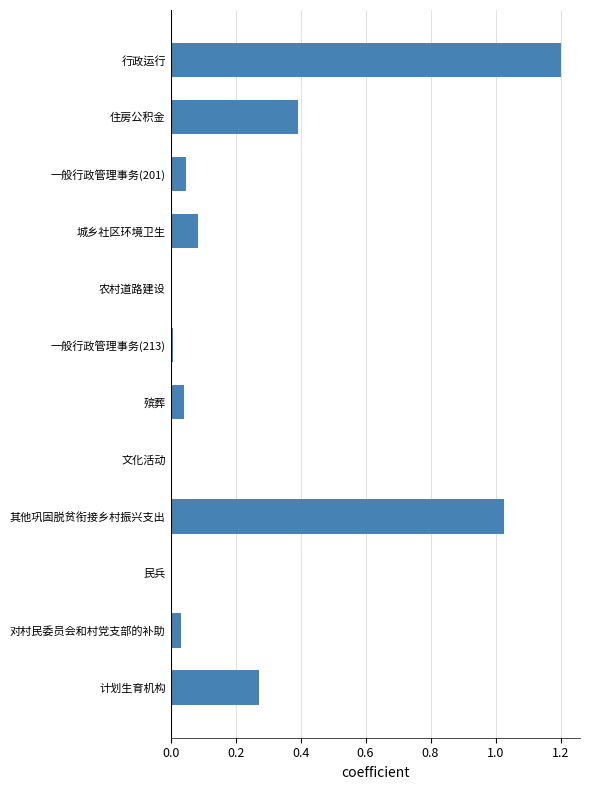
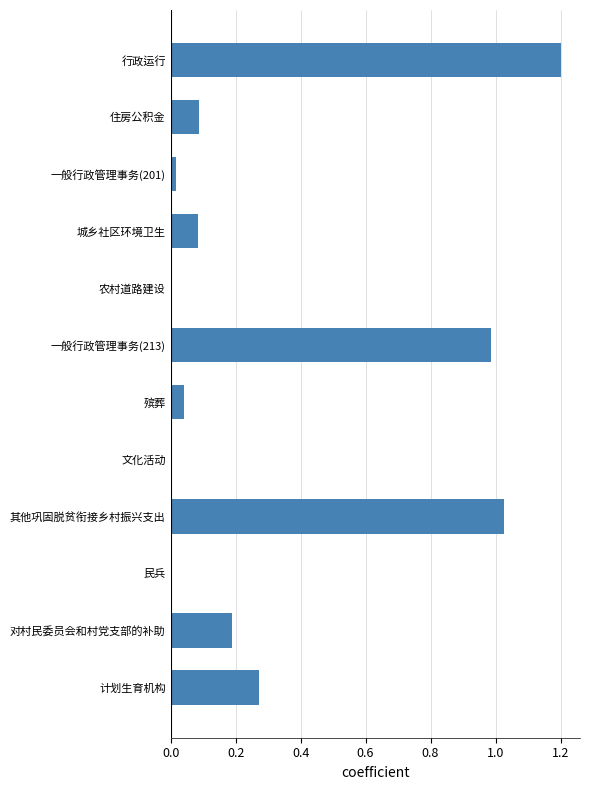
住房公积金: 0.39 -> 0.09
一般行政管理事务(201): 0.05 -> 0.02
一般行政管理事务(213): 0.01 -> 0.99
对村民委员会和村党支部的补助: 0.03 -> 0.19
